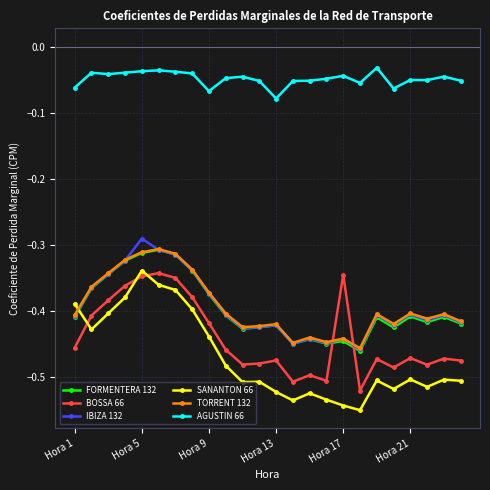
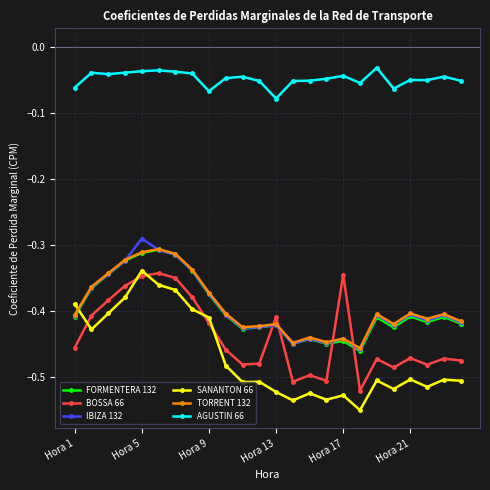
SANANTON 66, Hora 9: -0.44 -> -0.41
BOSSA 66, Hora 13: -0.48 -> -0.41
SANANTON 66, Hora 17: -0.54 -> -0.53
